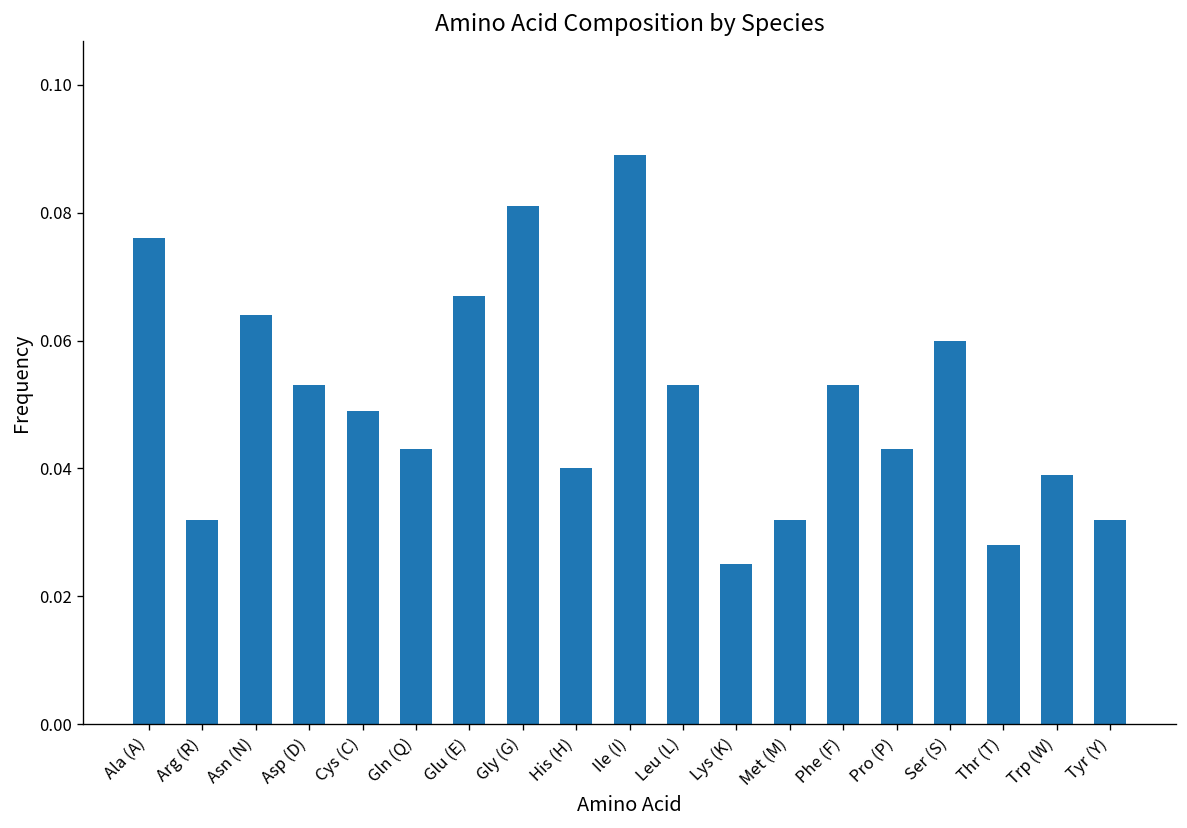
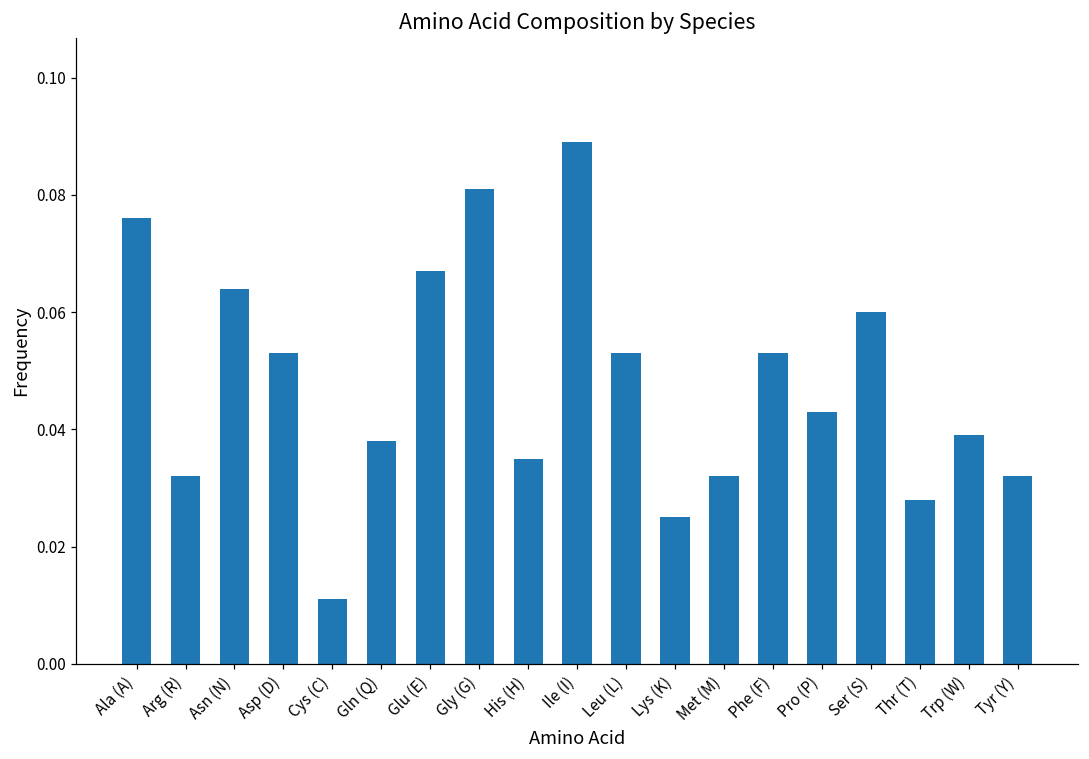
Cys (C): 0.049 -> 0.011
Gln (Q): 0.043 -> 0.038
His (H): 0.040 -> 0.035
